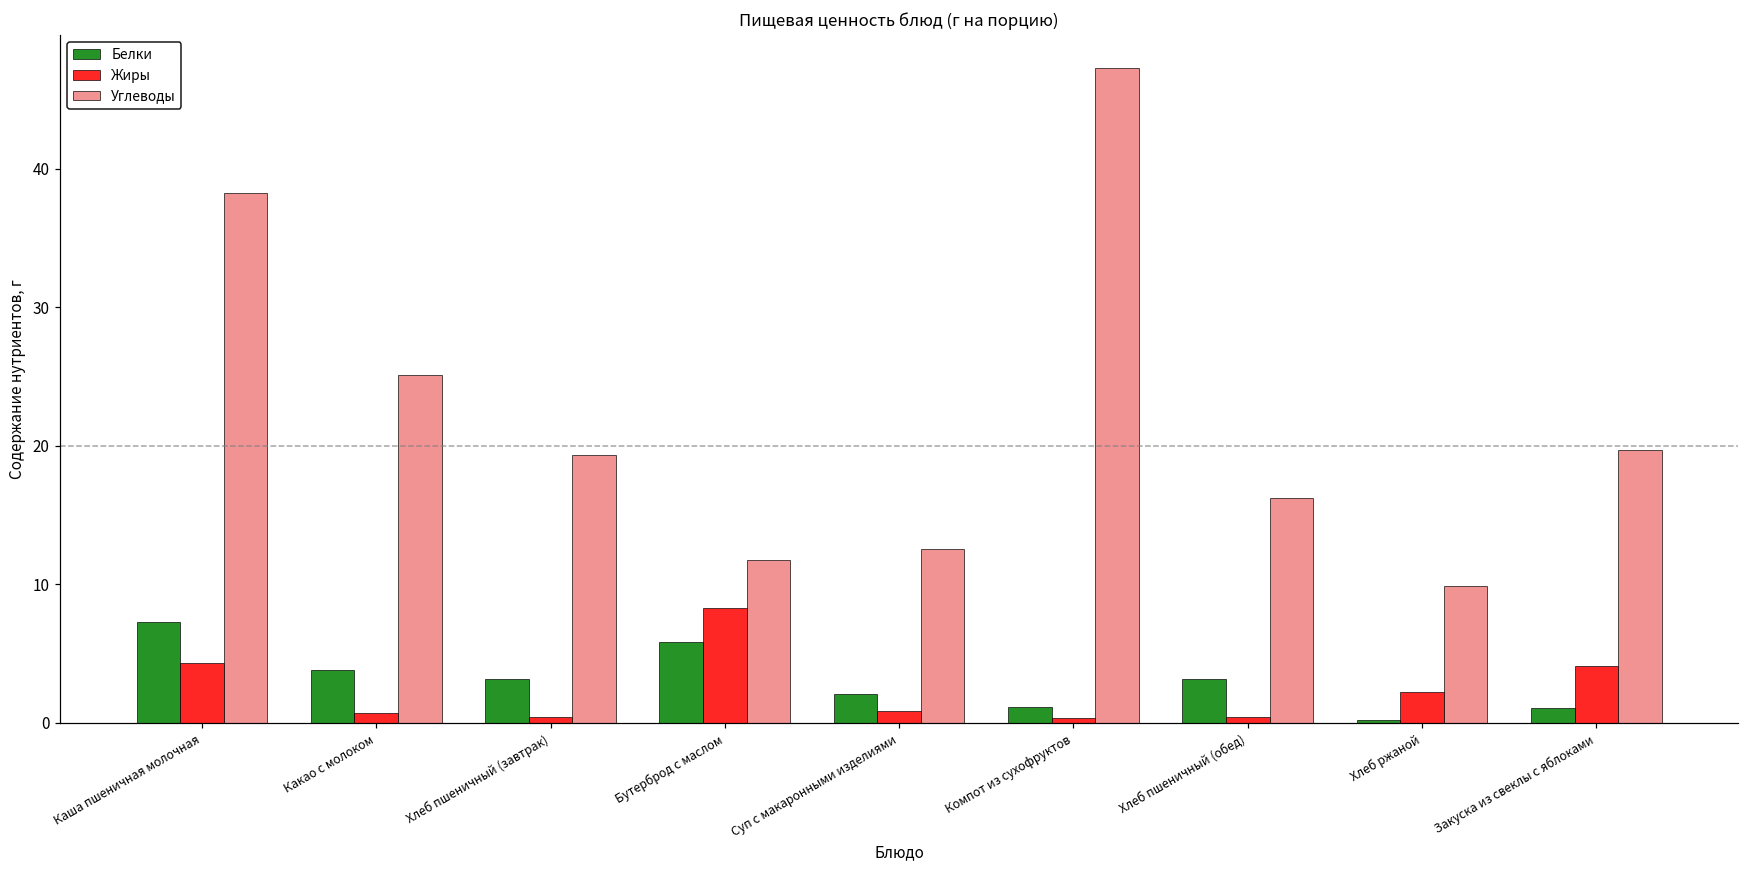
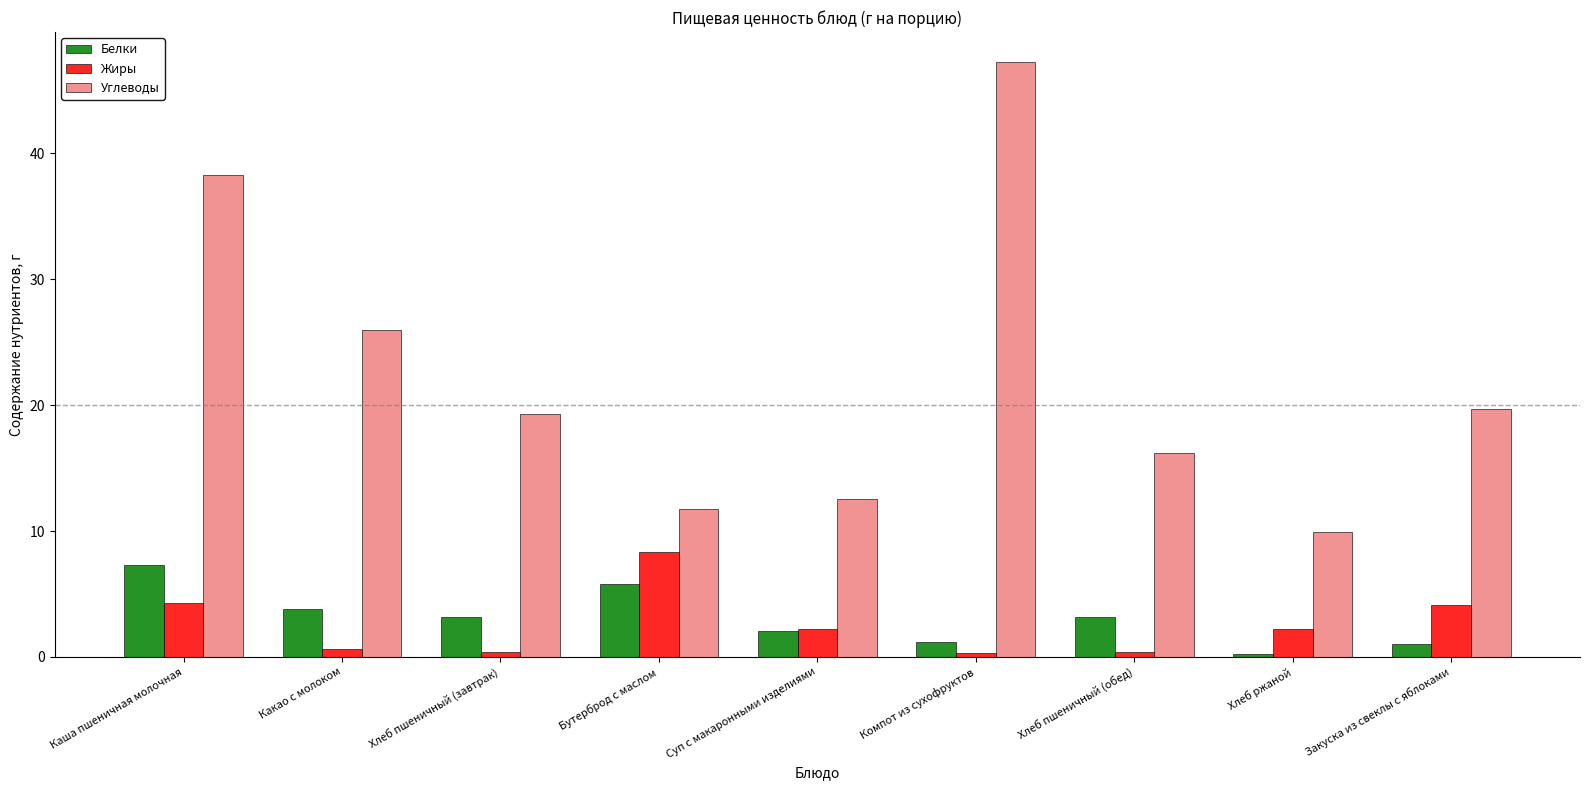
Углеводы, Какао с молоком: 25.1 -> 26.0
Жиры, Суп с макаронными изделиями: 0.8 -> 2.2
